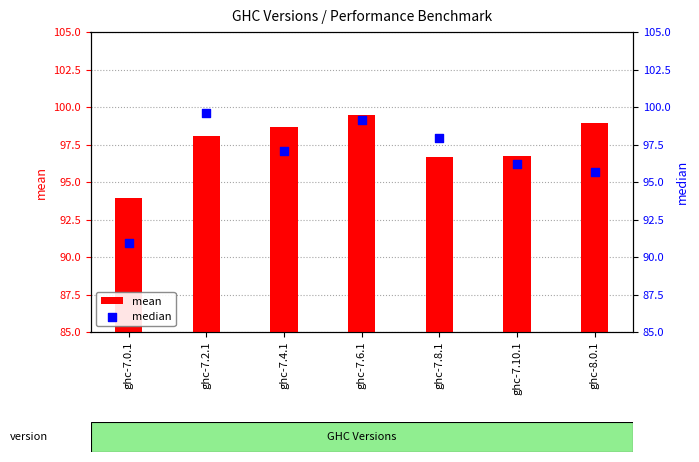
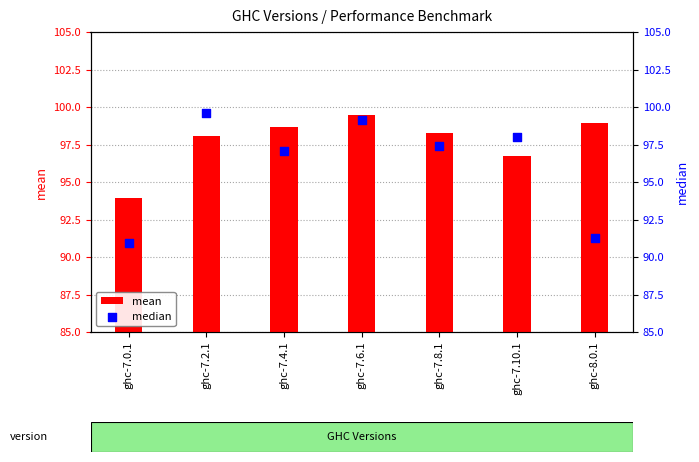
mean, ghc-7.8.1: 96.7 -> 98.3
median, ghc-7.8.1: 98.0 -> 97.4
median, ghc-7.10.1: 96.2 -> 98.0
median, ghc-8.0.1: 95.6 -> 91.3
